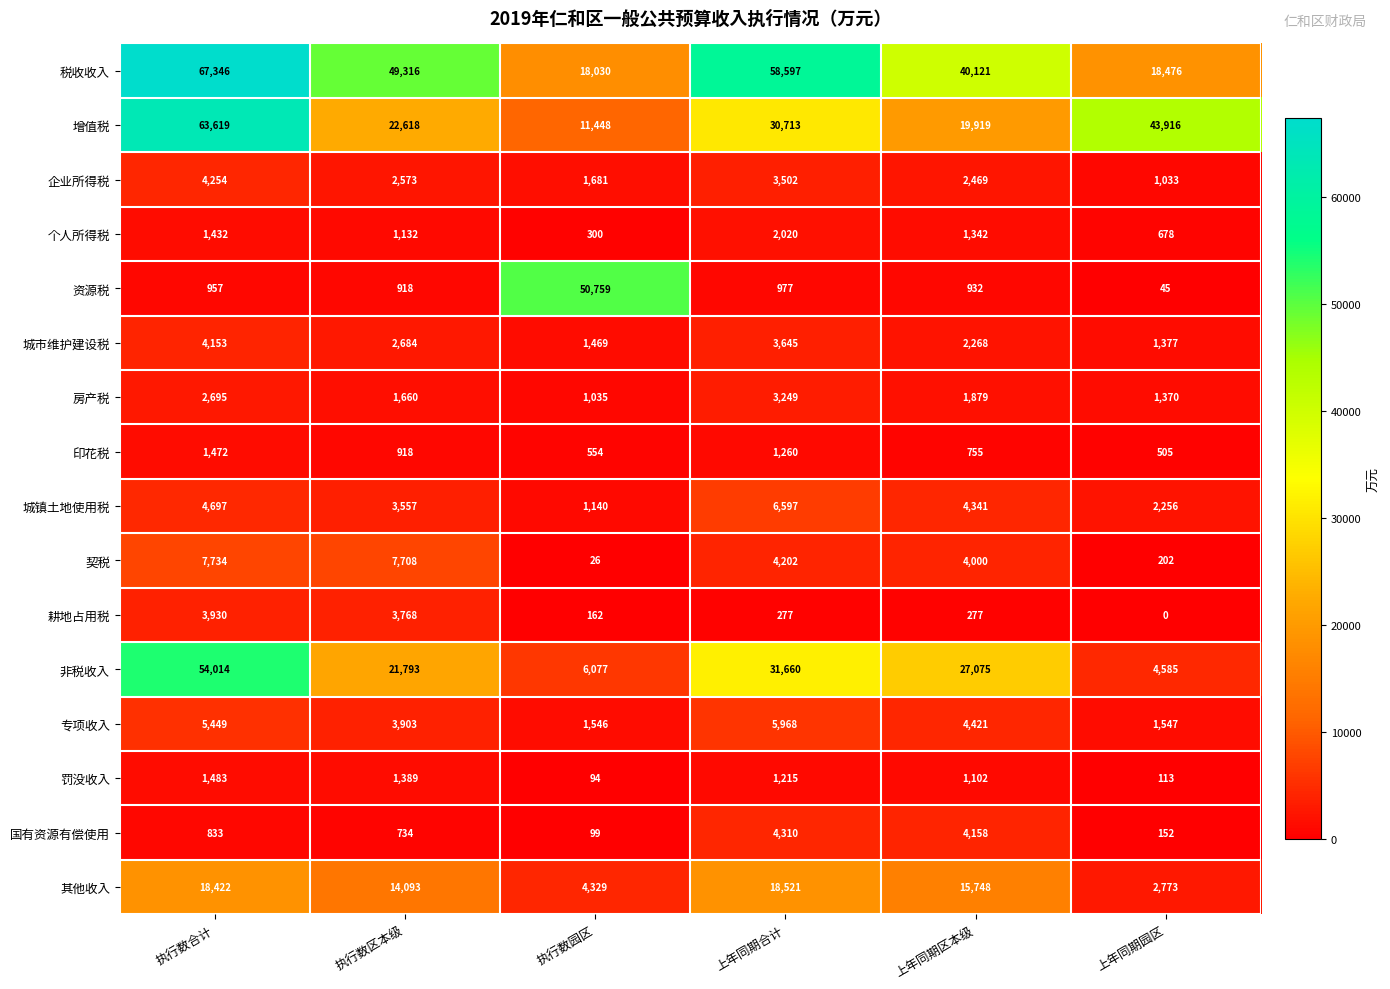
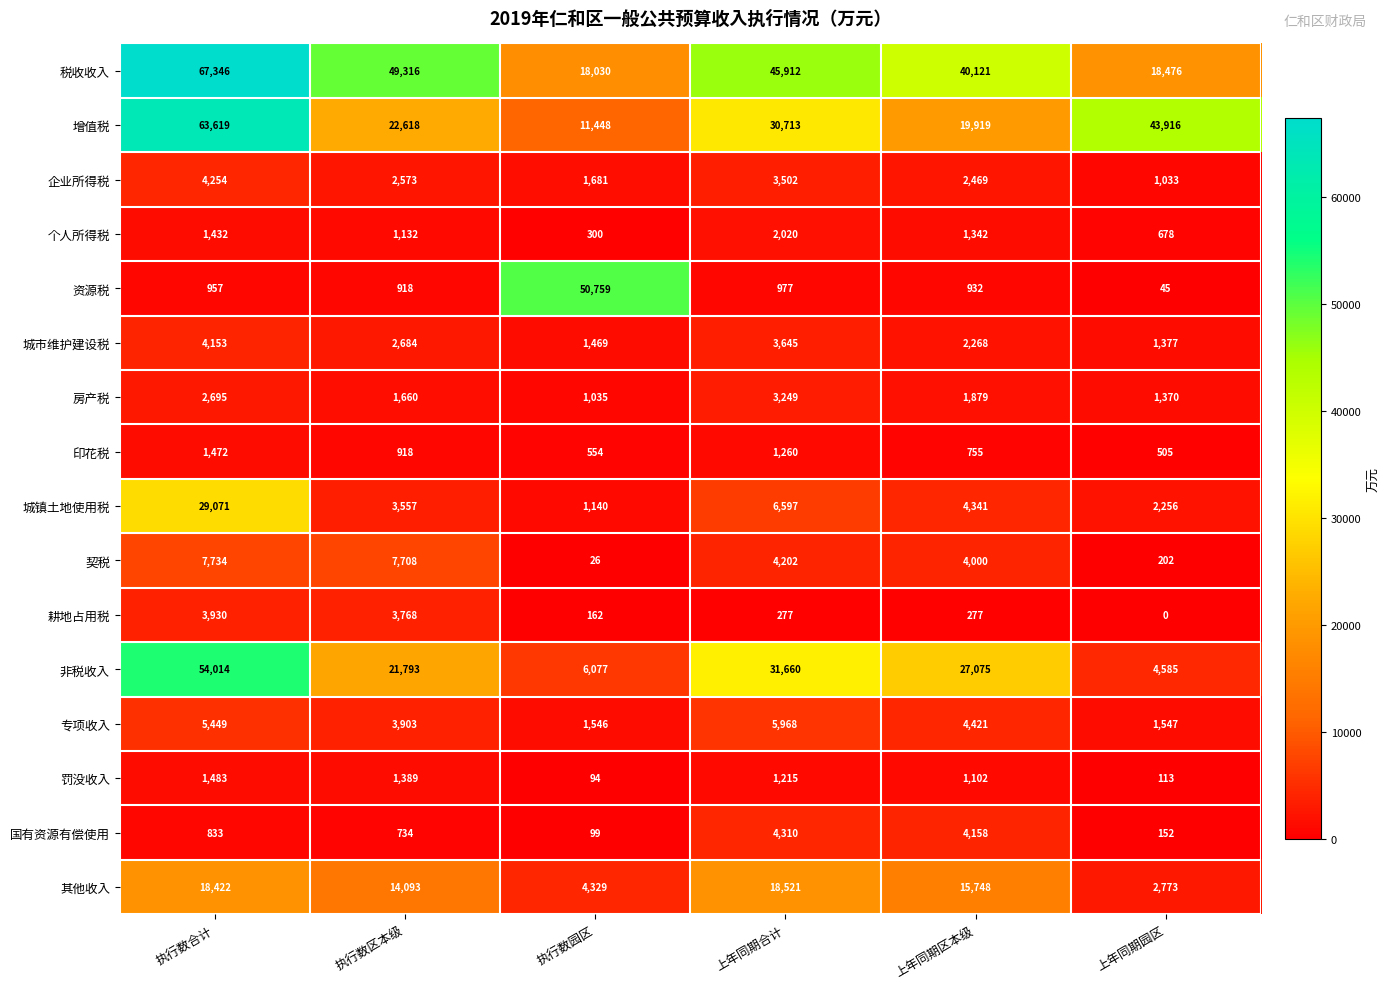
税收收入, 上年同期合计: 58,597 -> 45,912
城镇土地使用税, 执行数合计: 4,697 -> 29,071
